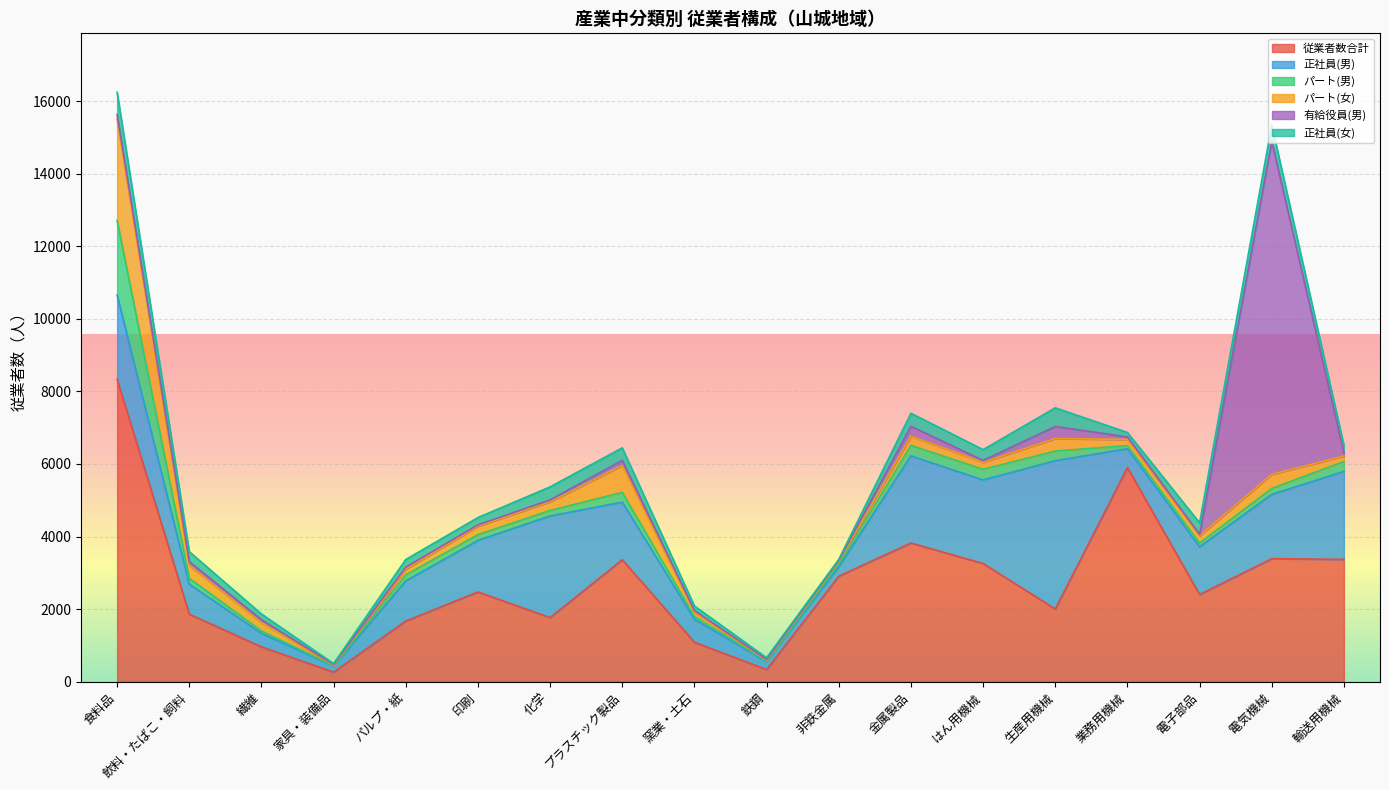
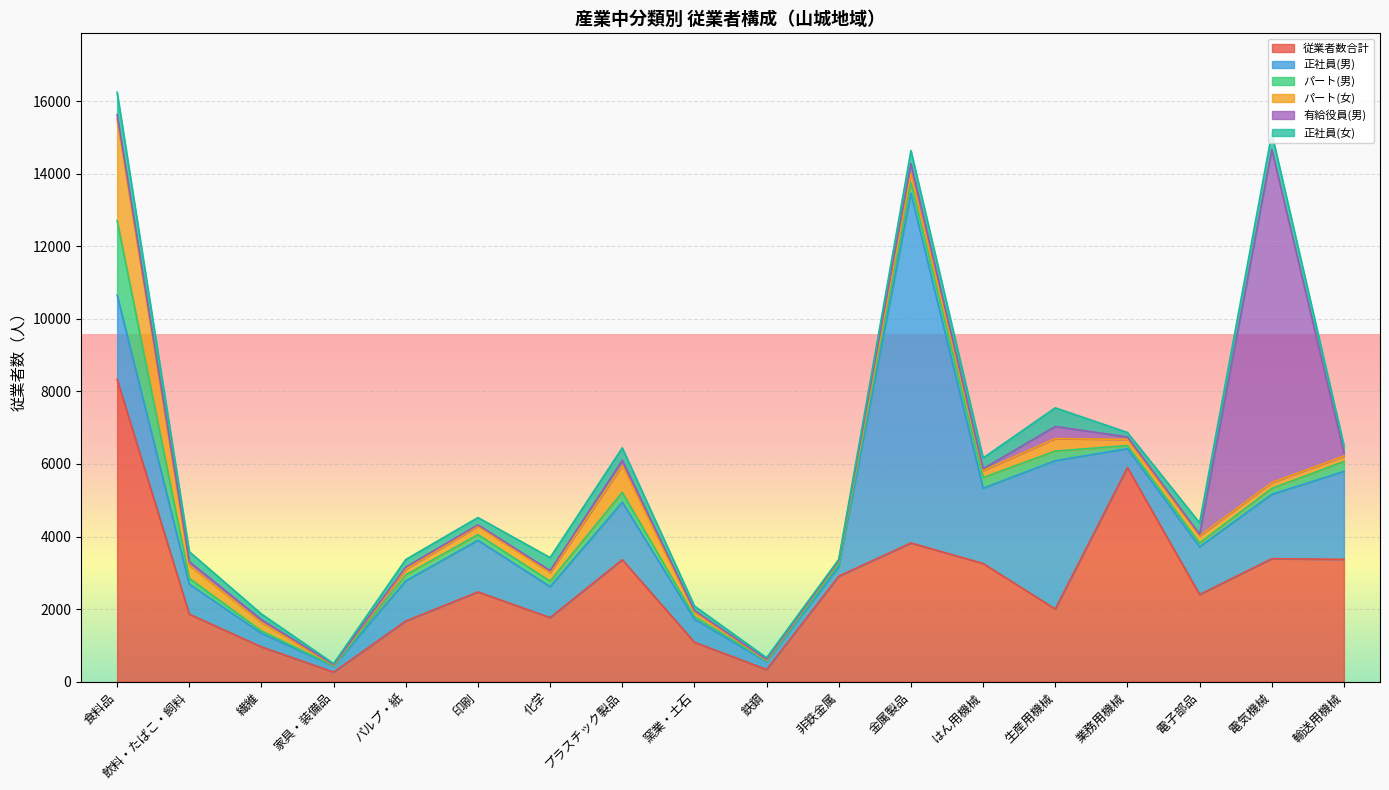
正社員(男), 化学: 2800 -> 900
正社員(男), 金属製品: 2400 -> 9600
正社員(男), はん用機械: 2300 -> 2100
パート(女), 電気機械: 400 -> 200
